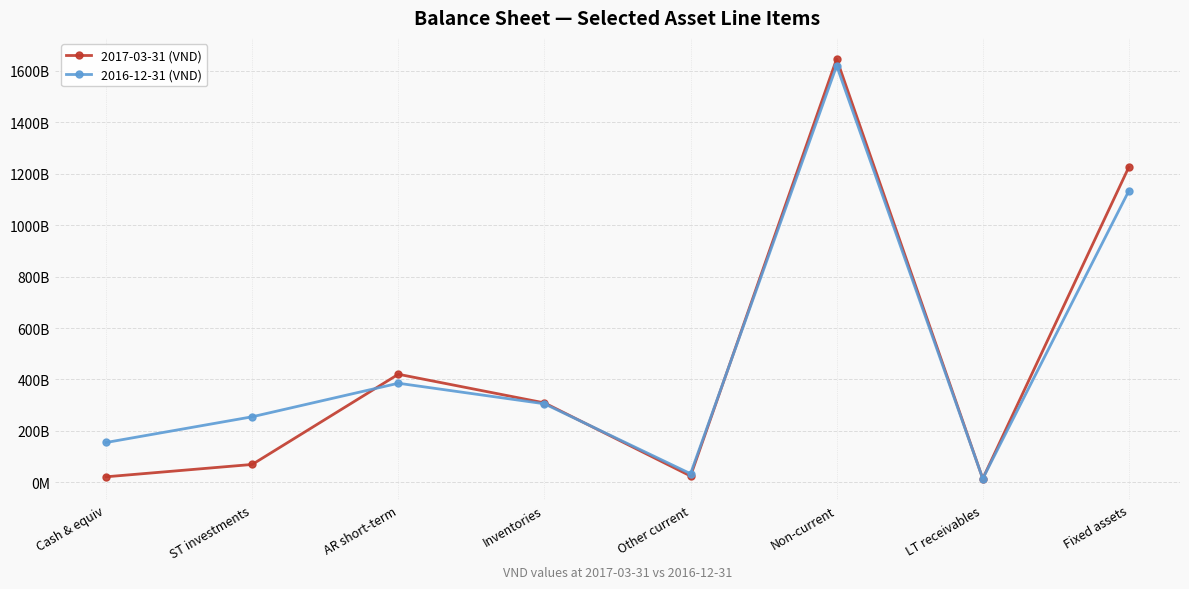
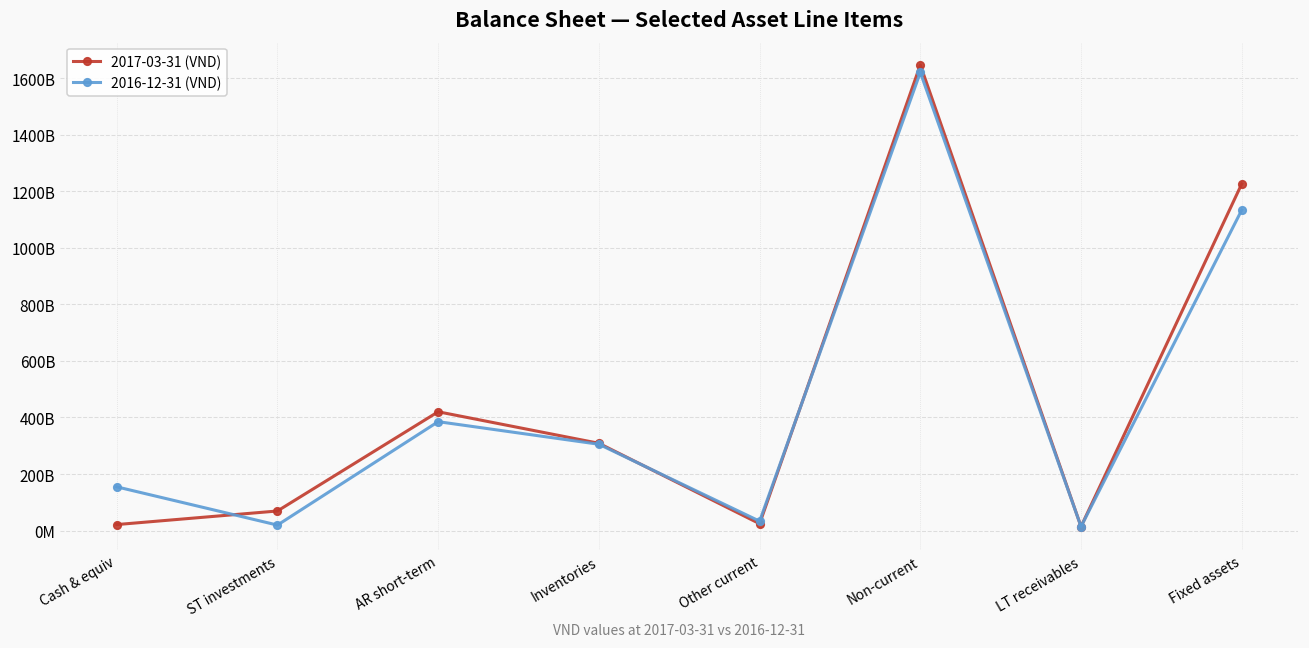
2016-12-31 (VND), ST investments: 250000000000 -> 20000000000
